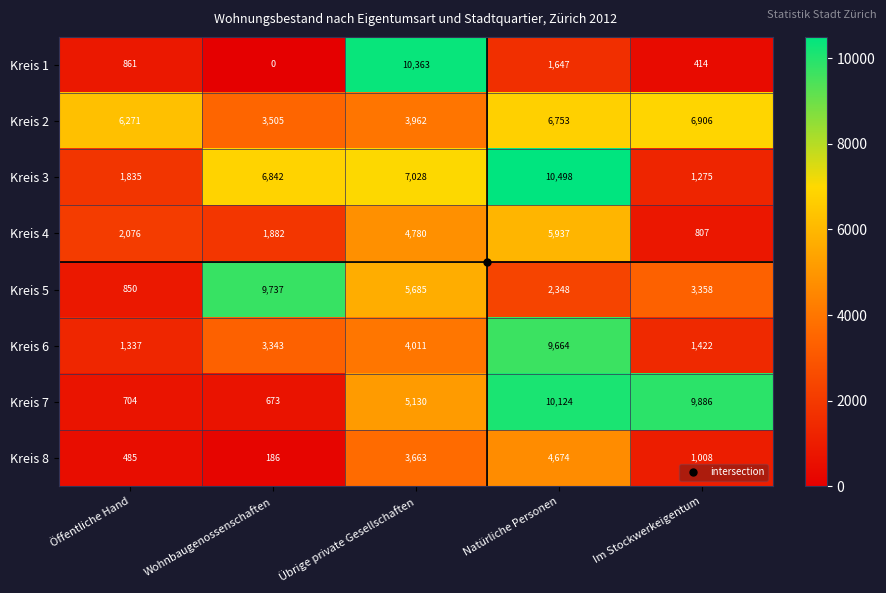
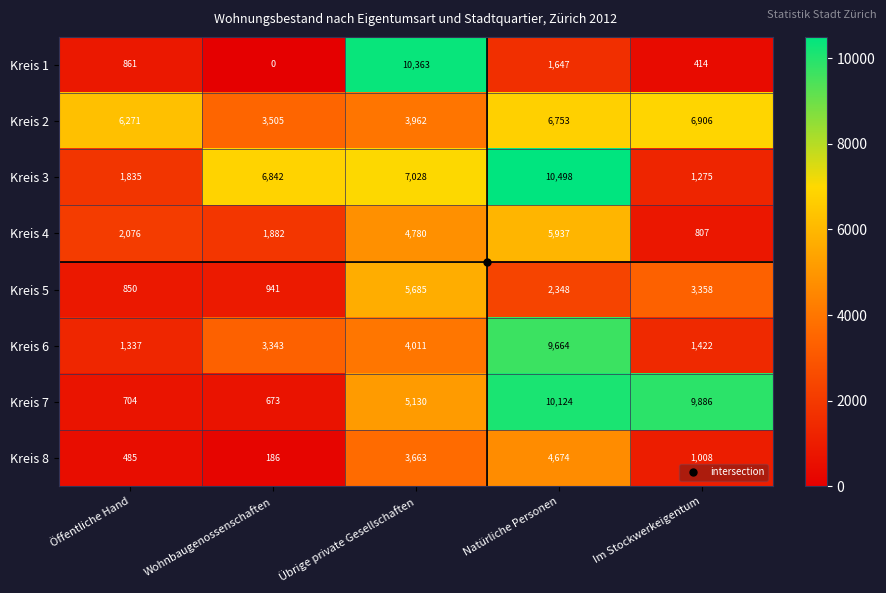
Kreis 5, Wohnbaugenossenschaften: 9,737 -> 941
